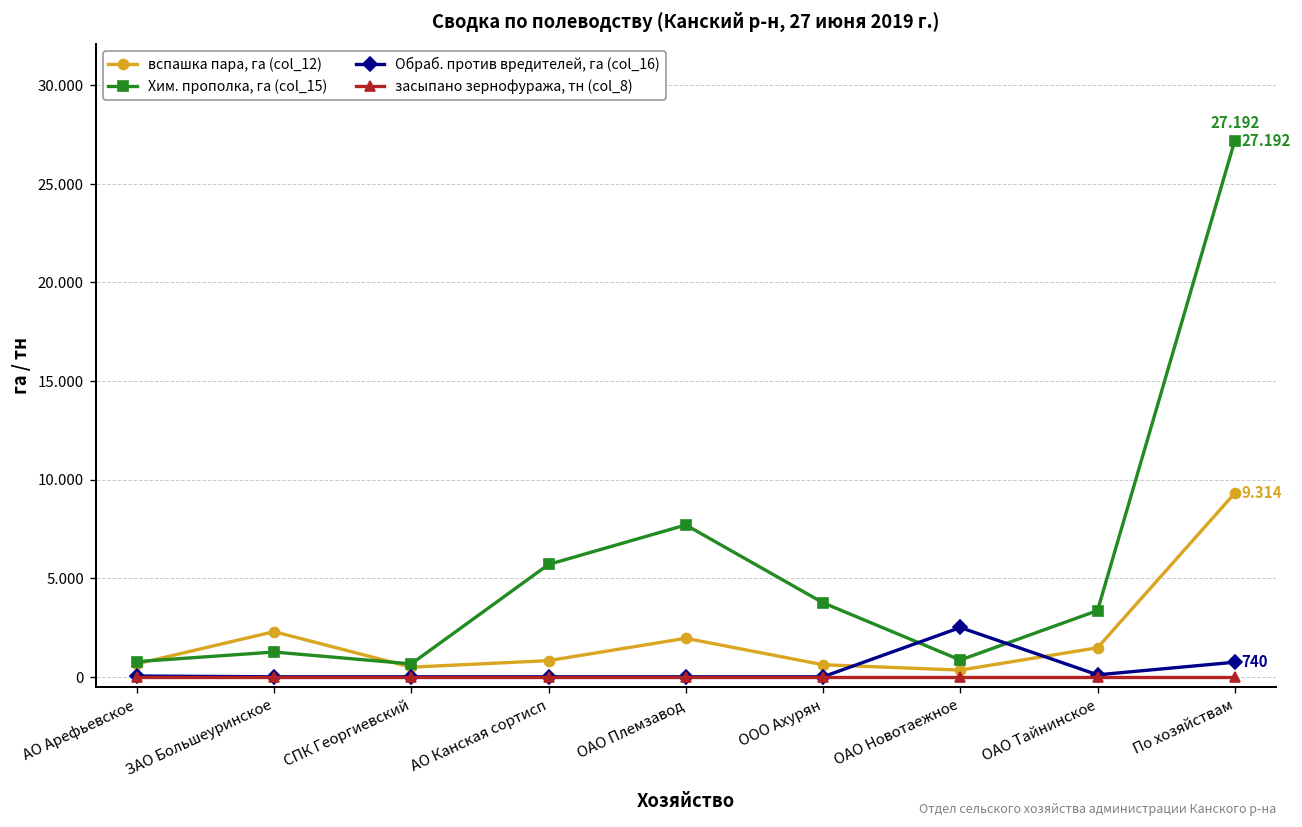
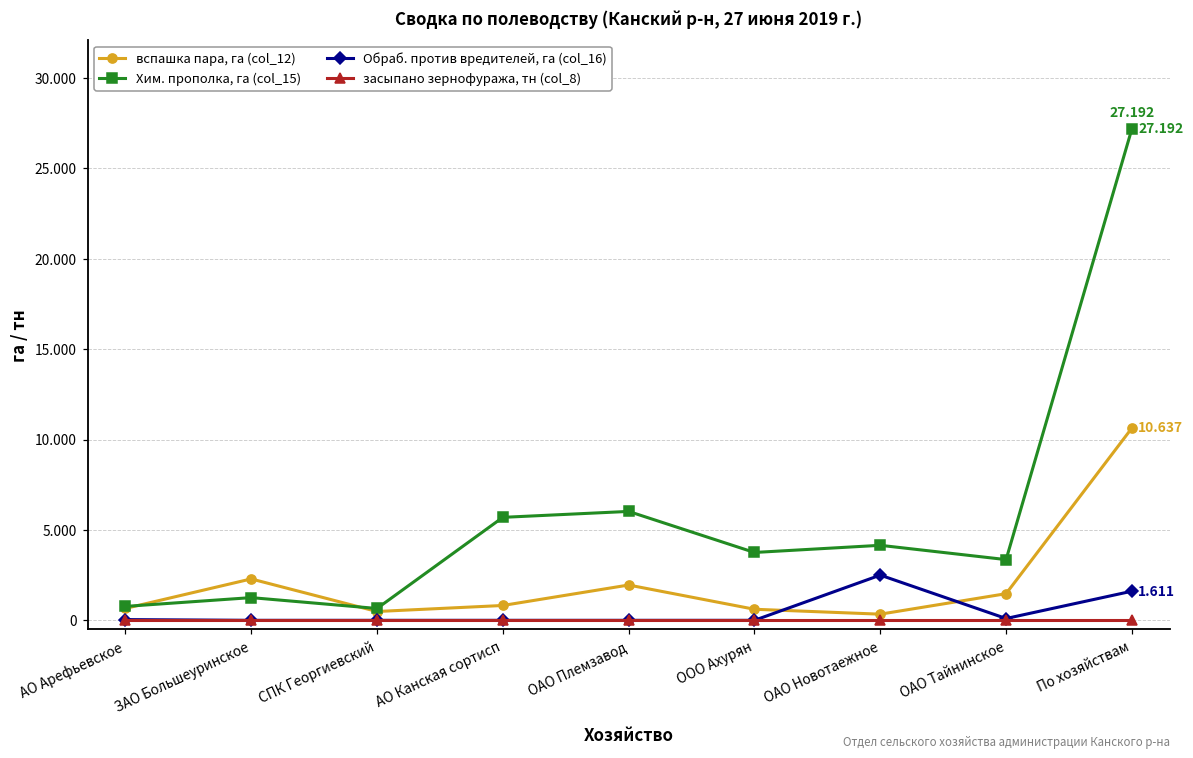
Хим. прополка, га (col_15), ОАО Племзавод: 7.7 -> 6.0
Хим. прополка, га (col_15), ОАО Новотаежное: 0.9 -> 4.2
вспашка пара, га (col_12), По хозяйствам: 9.314 -> 10.637
Обраб. против вредителей, га (col_16), По хозяйствам: 740 -> 1.611
